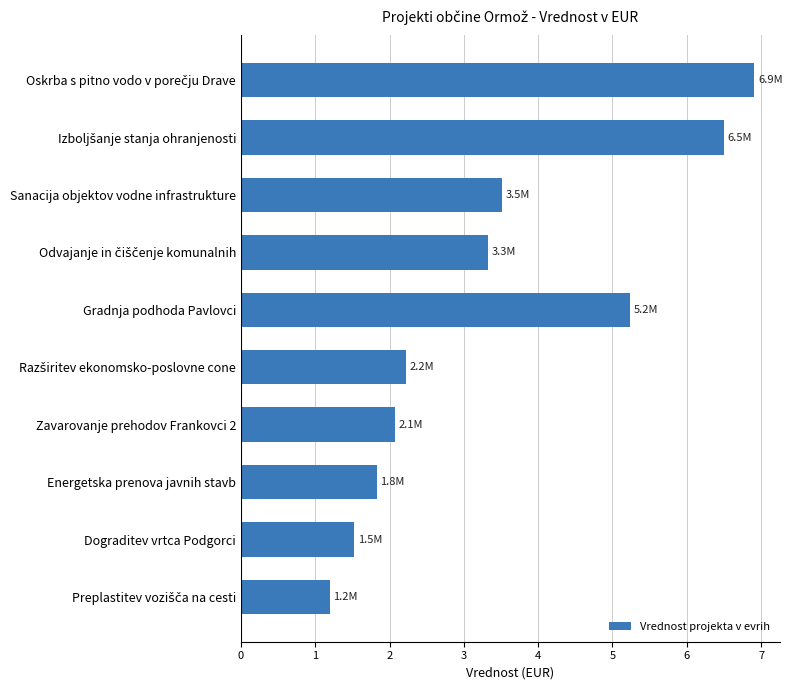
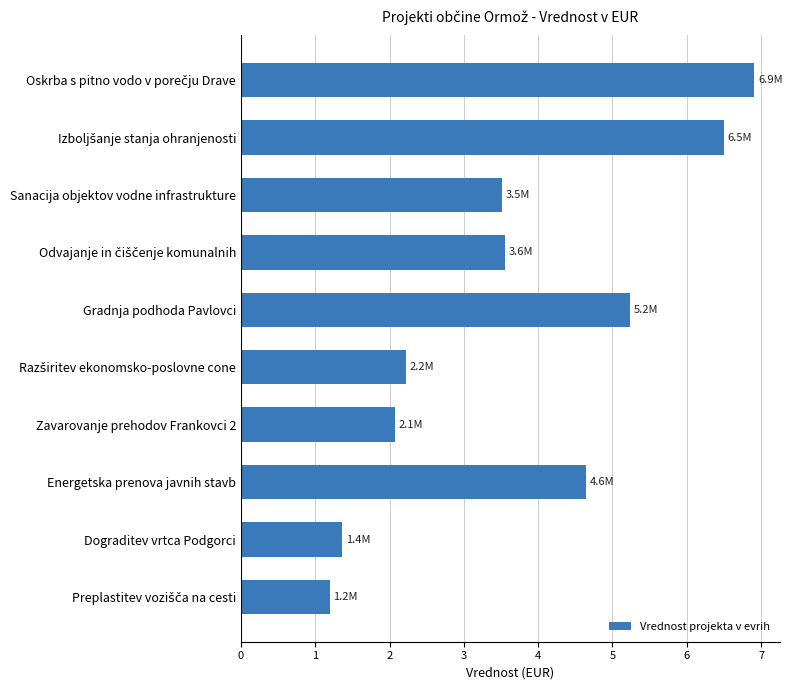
Odvajanje in čiščenje komunalnih: 3.3M -> 3.6M
Energetska prenova javnih stavb: 1.8M -> 4.6M
Dograditev vrtca Podgorci: 1.5M -> 1.4M
